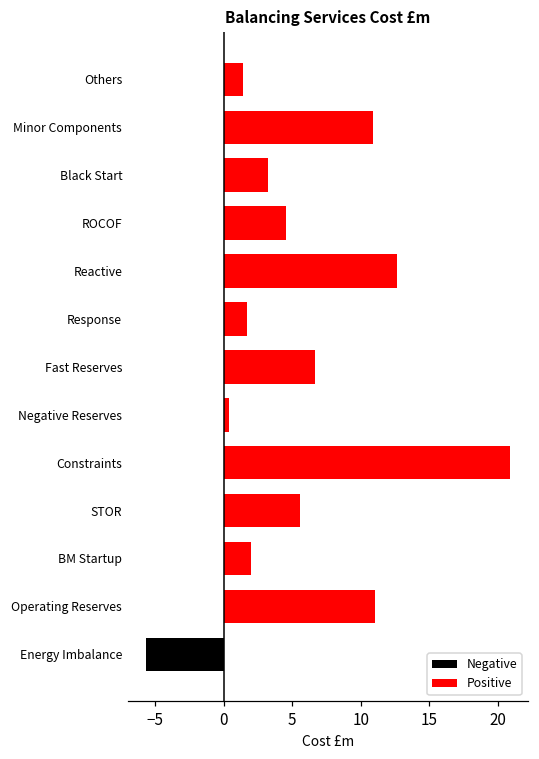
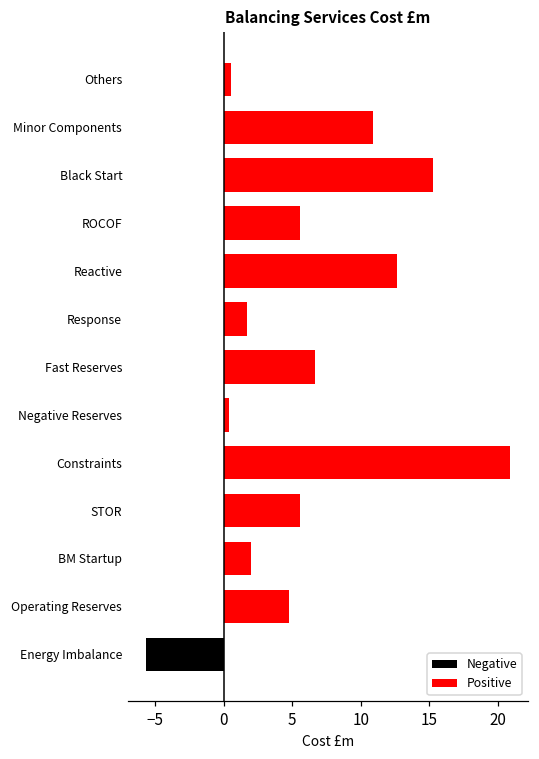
Positive, Others: 1.4 -> 0.5
Positive, Black Start: 3.2 -> 15.2
Positive, ROCOF: 4.5 -> 5.5
Positive, Operating Reserves: 11.0 -> 4.7
